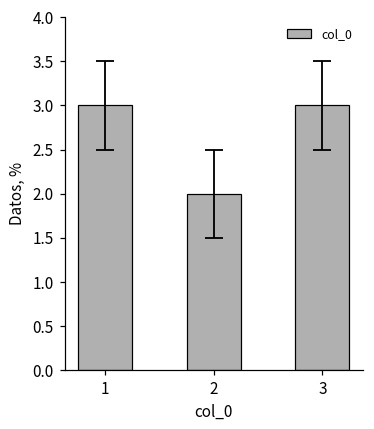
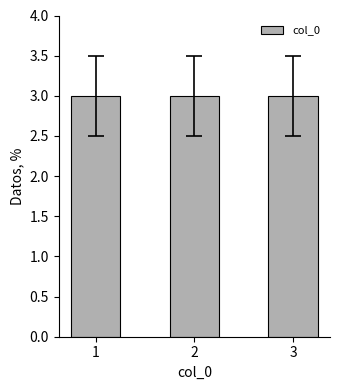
col_0, 2: 2 -> 3
